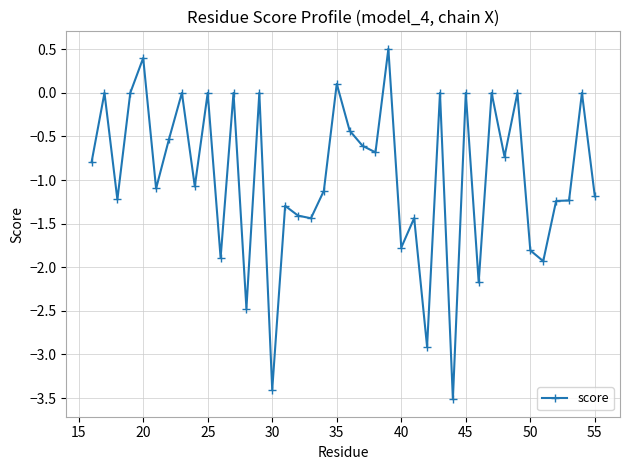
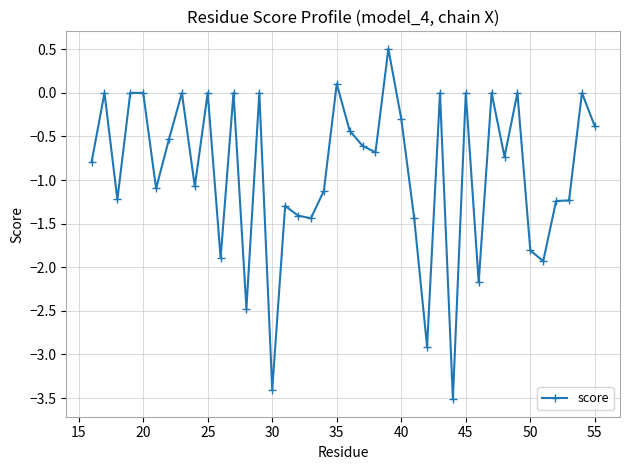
20: 0.4 -> 0.0
40: -1.8 -> -0.3
55: -1.2 -> -0.4
